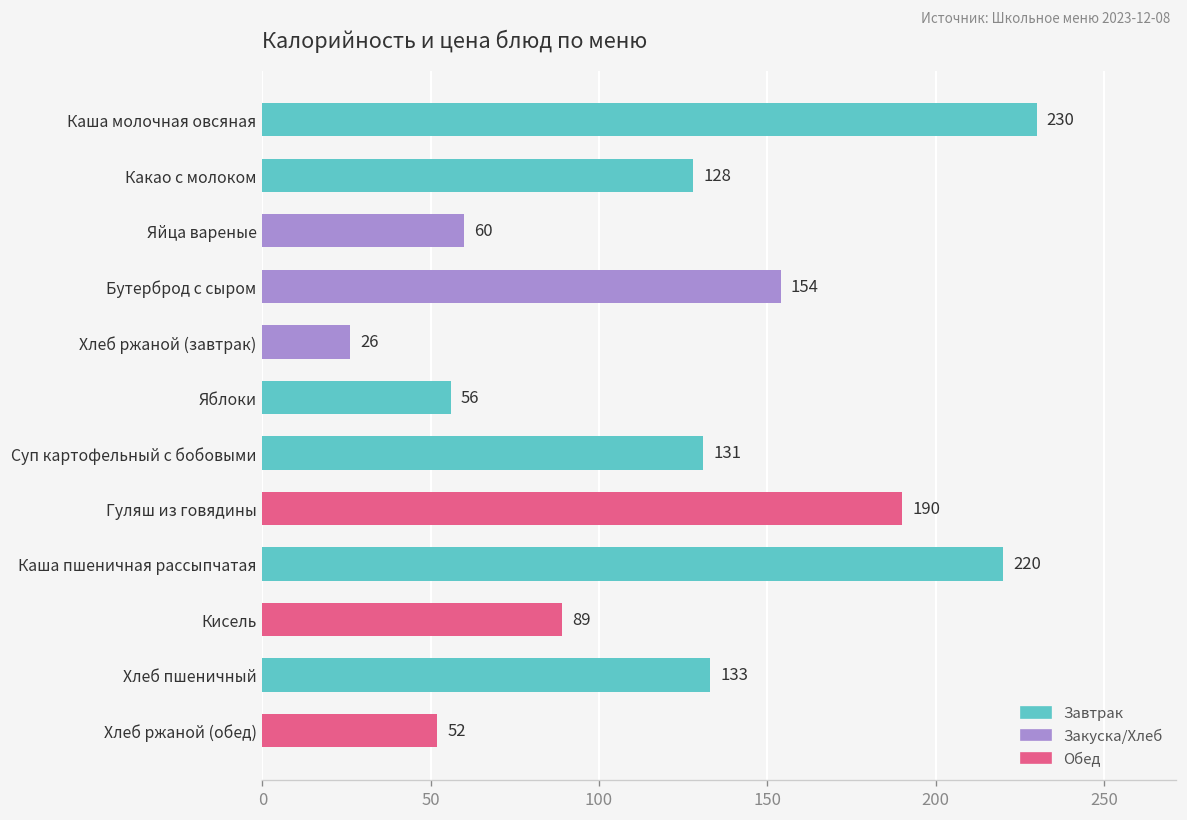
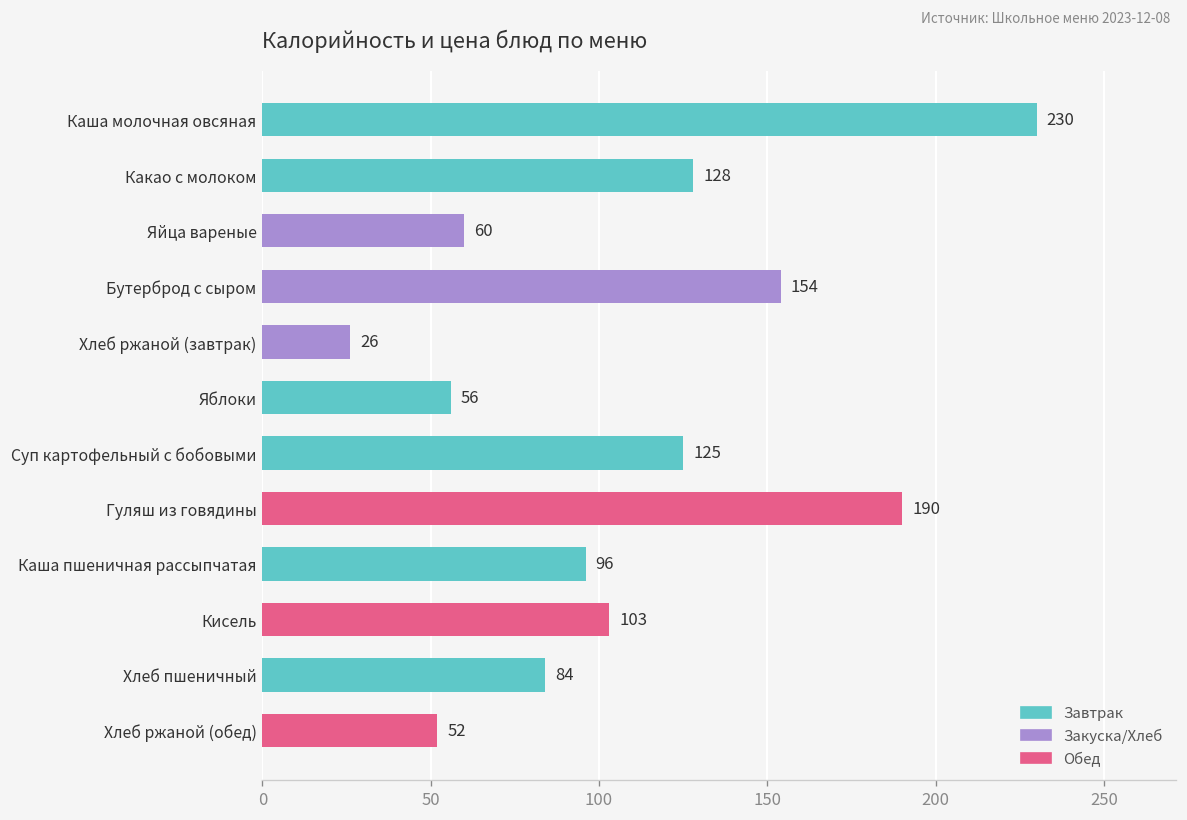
Суп картофельный с бобовыми: 131 -> 125
Каша пшеничная рассыпчатая: 220 -> 96
Кисель: 89 -> 103
Хлеб пшеничный: 133 -> 84
